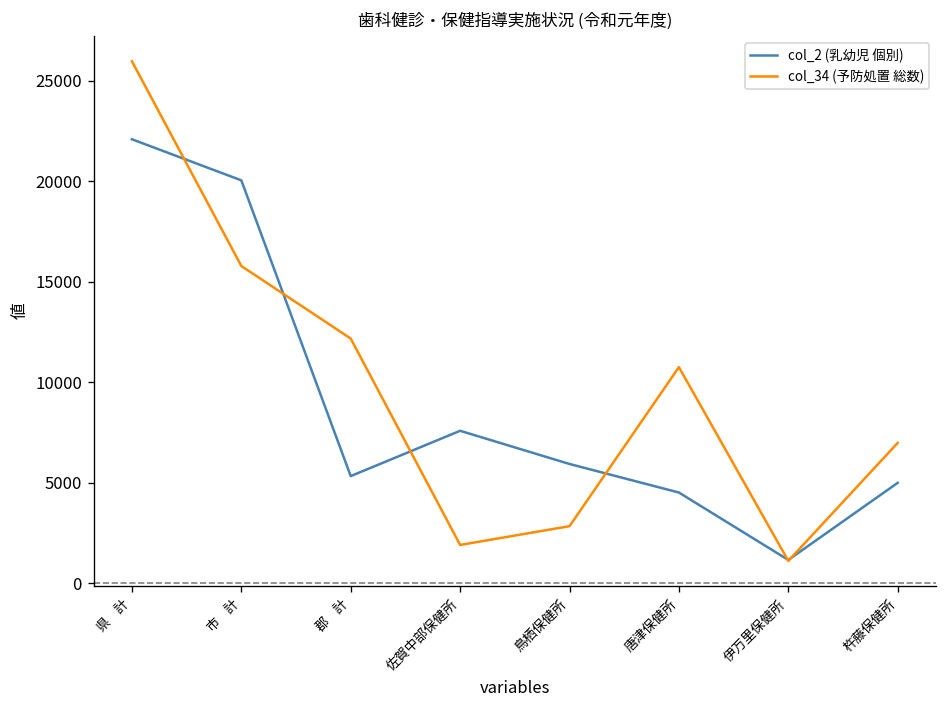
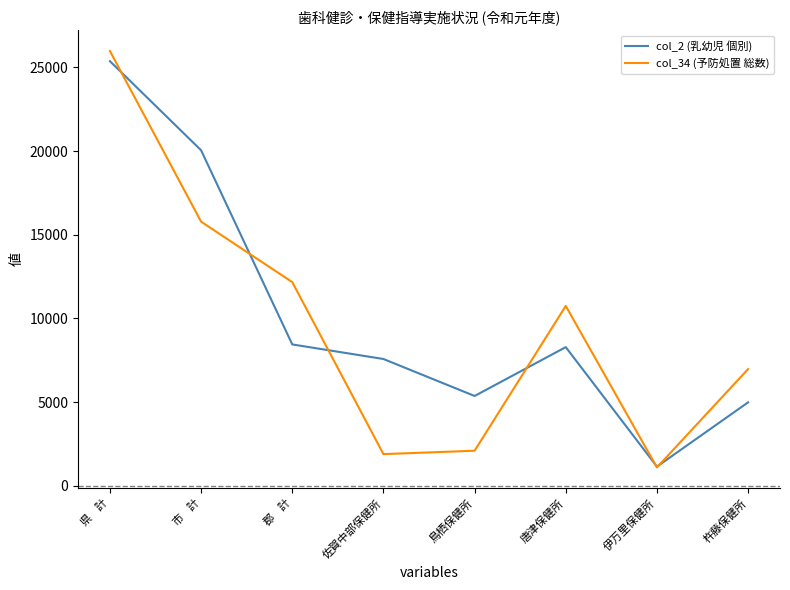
col_2 (乳幼児 個別), 県 計: 22100 -> 25400
col_2 (乳幼児 個別), 郡 計: 5300 -> 8400
col_2 (乳幼児 個別), 鳥栖保健所: 5900 -> 5400
col_34 (予防処置 総数), 鳥栖保健所: 2800 -> 2100
col_2 (乳幼児 個別), 唐津保健所: 4500 -> 8300
